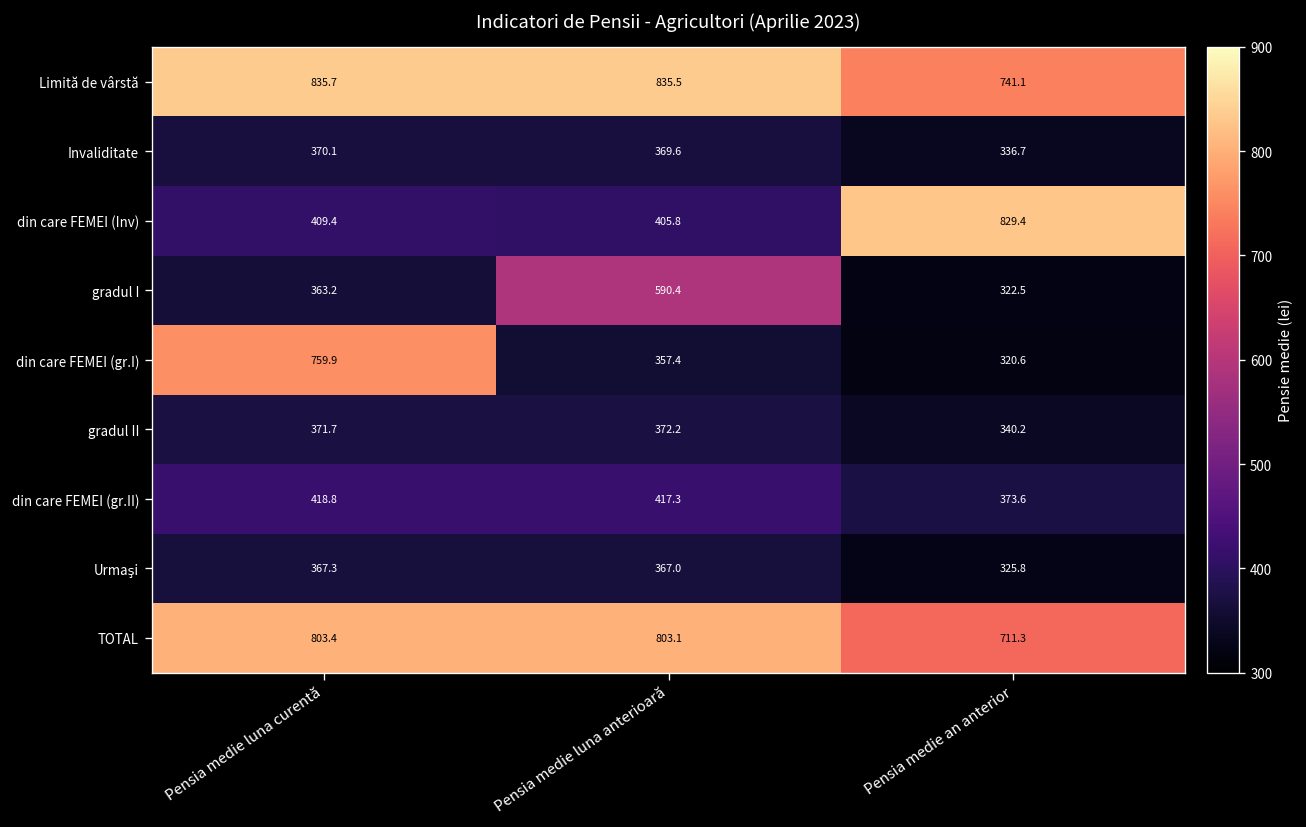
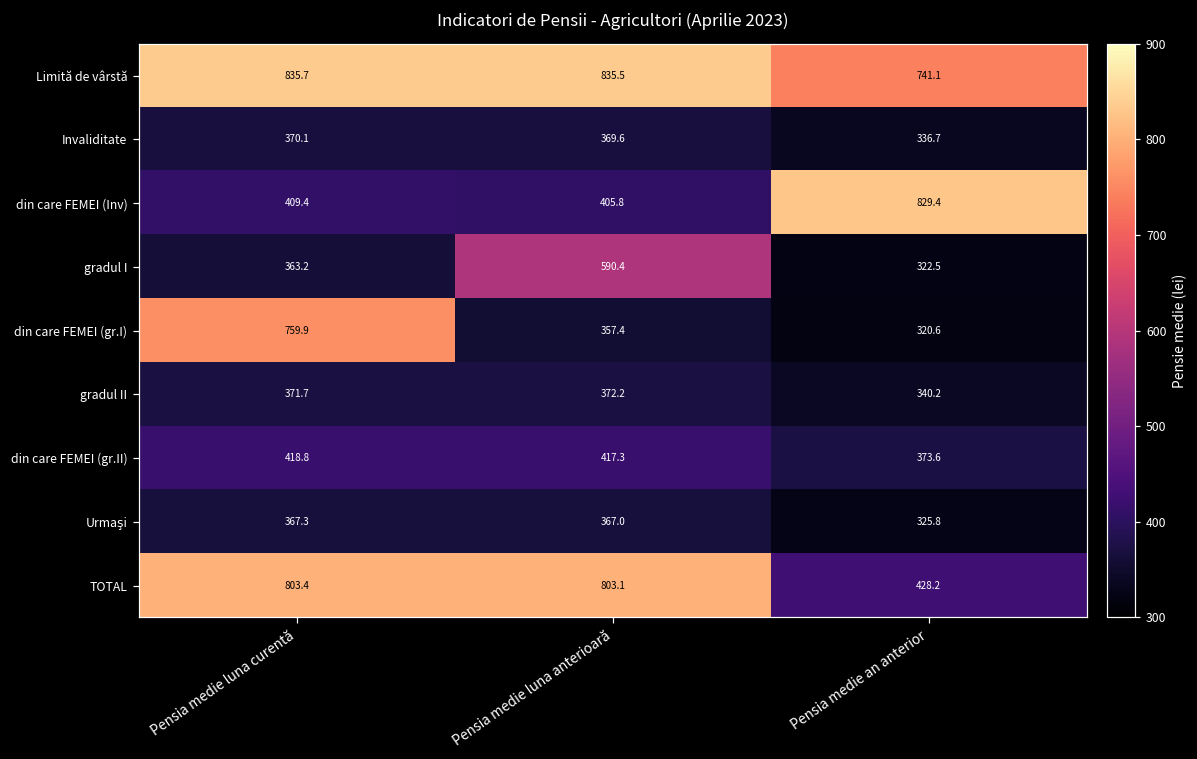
TOTAL, Pensia medie an anterior: 711.3 -> 428.2
